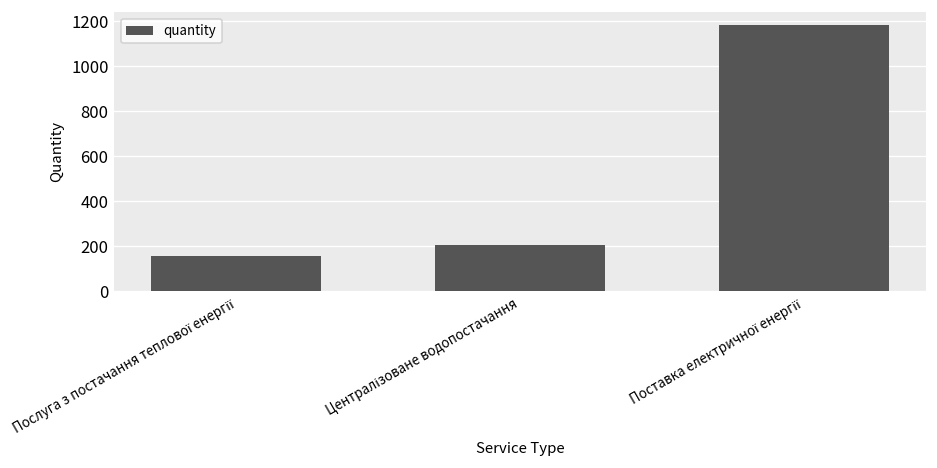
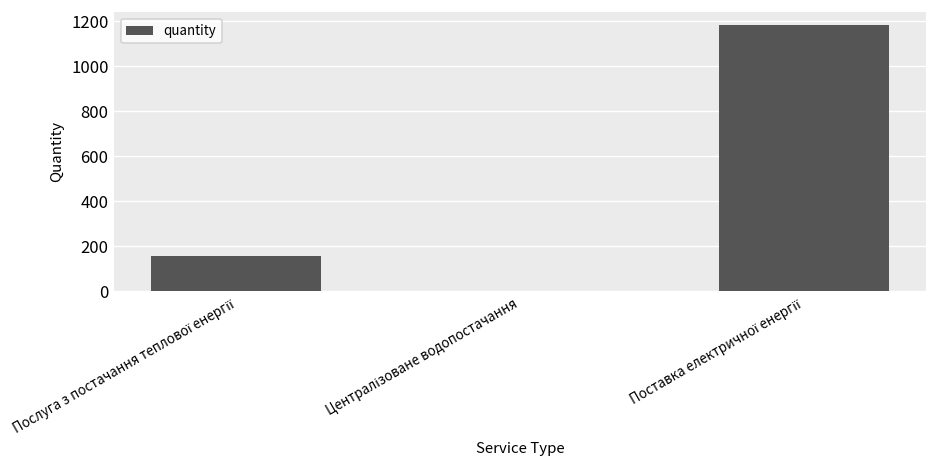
Централізоване водопостачання: 200 -> 0
